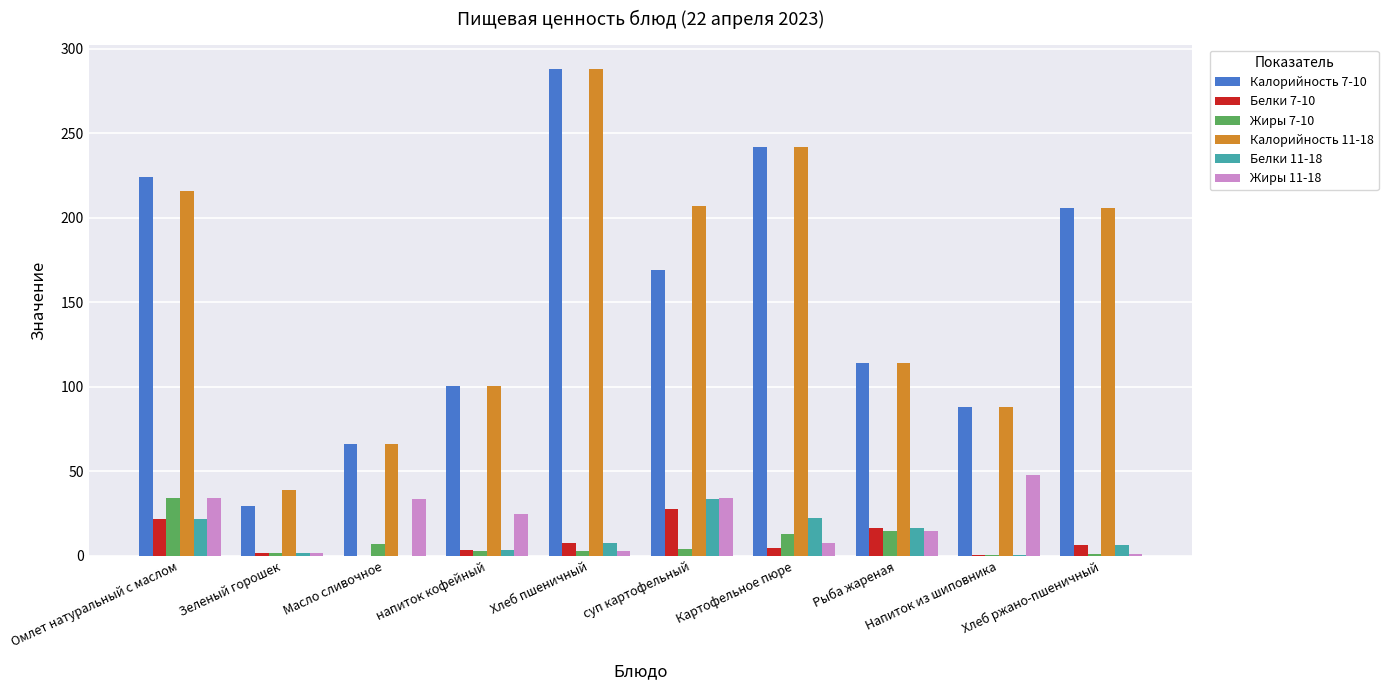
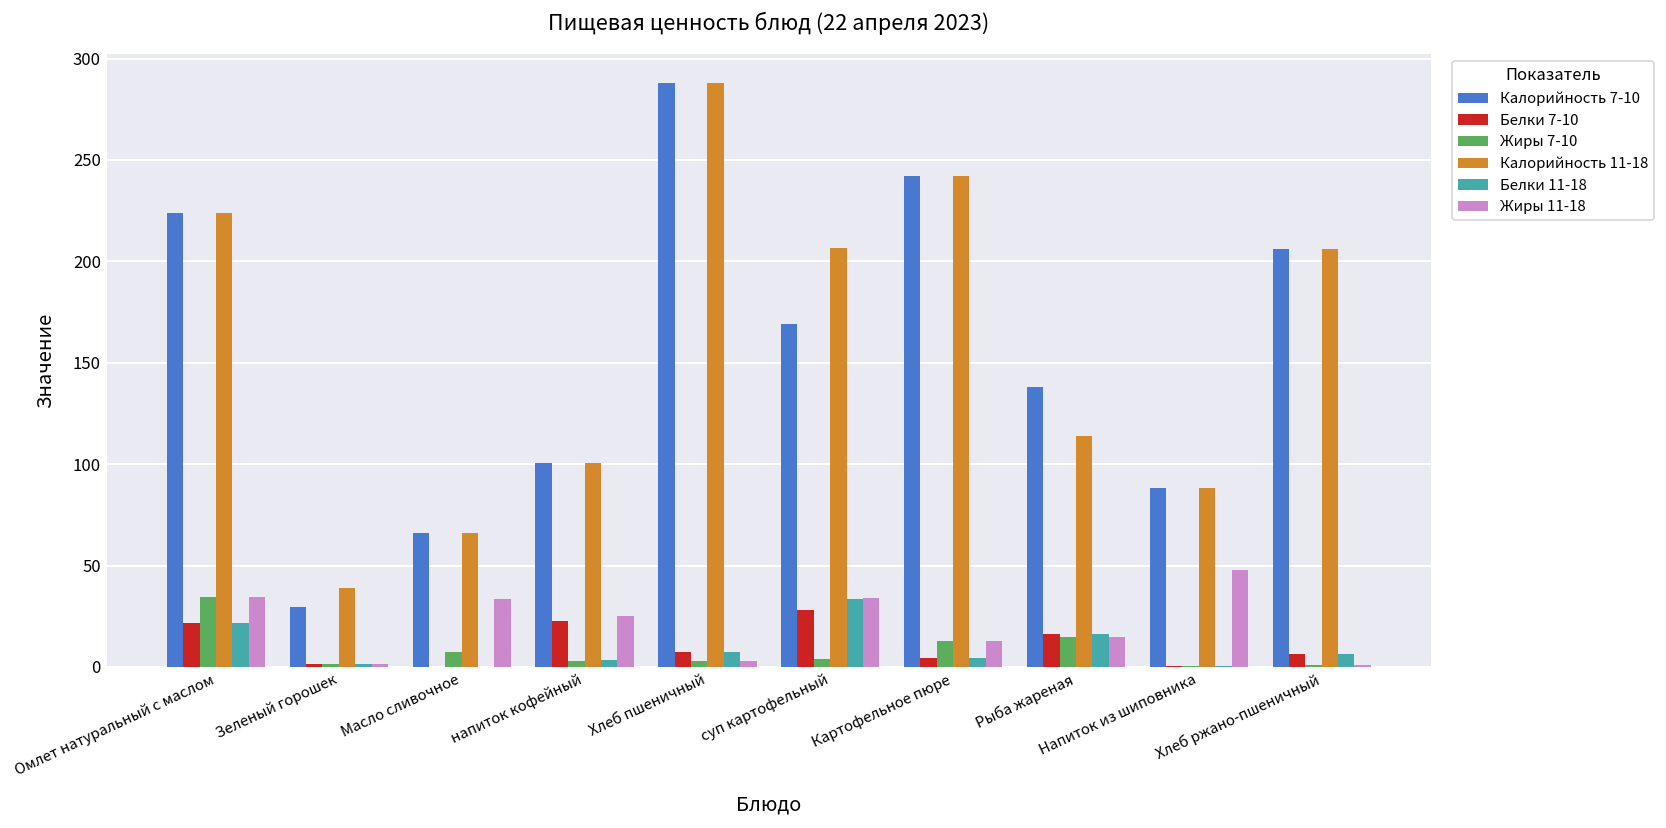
Калорийность 11-18, Омлет натуральный с маслом: 216 -> 224
Белки 7-10, напиток кофейный: 3 -> 23
Белки 11-18, Картофельное пюре: 23 -> 4
Жиры 11-18, Картофельное пюре: 7 -> 13
Калорийность 7-10, Рыба жареная: 114 -> 138
